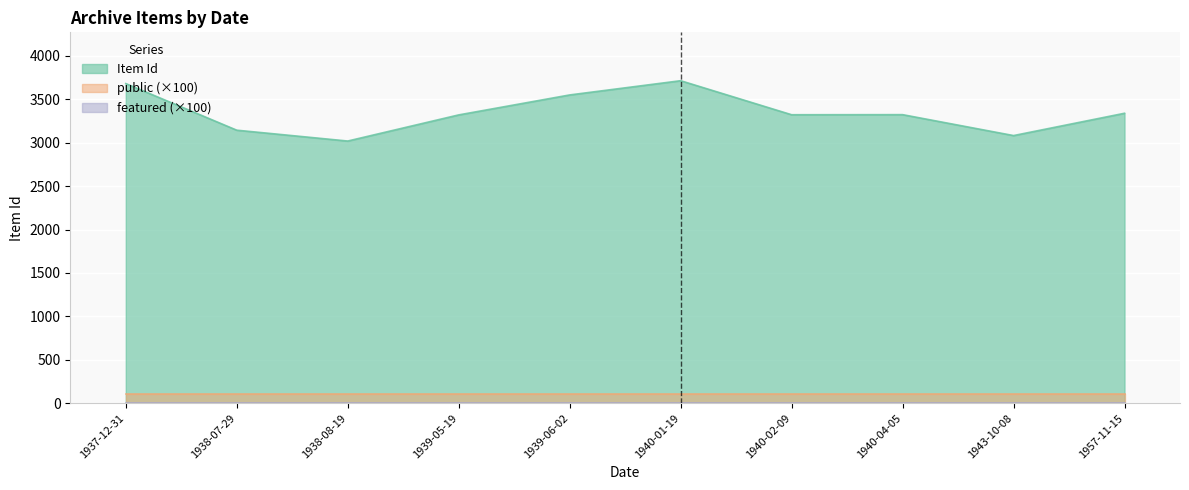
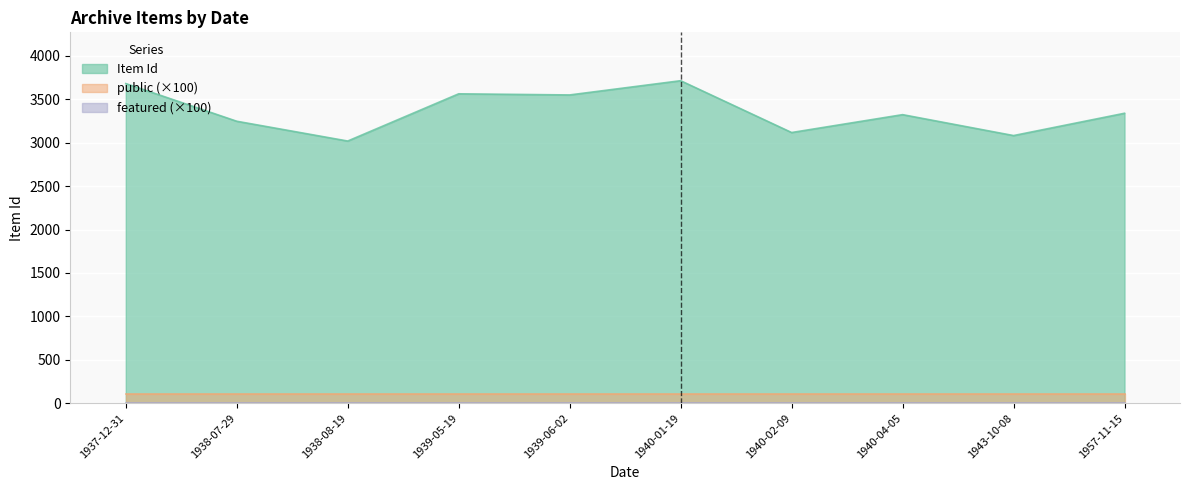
Item Id, 1938-07-29: 3100 -> 3200
Item Id, 1939-05-19: 3300 -> 3600
Item Id, 1940-02-09: 3300 -> 3100
